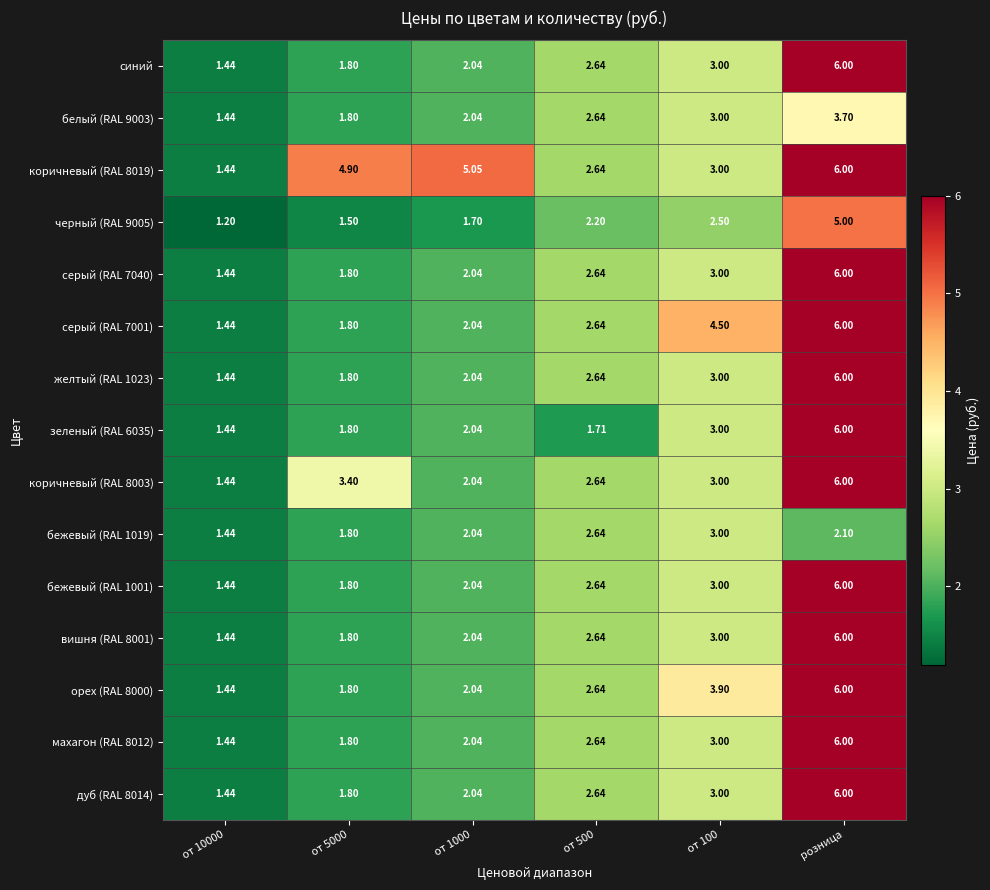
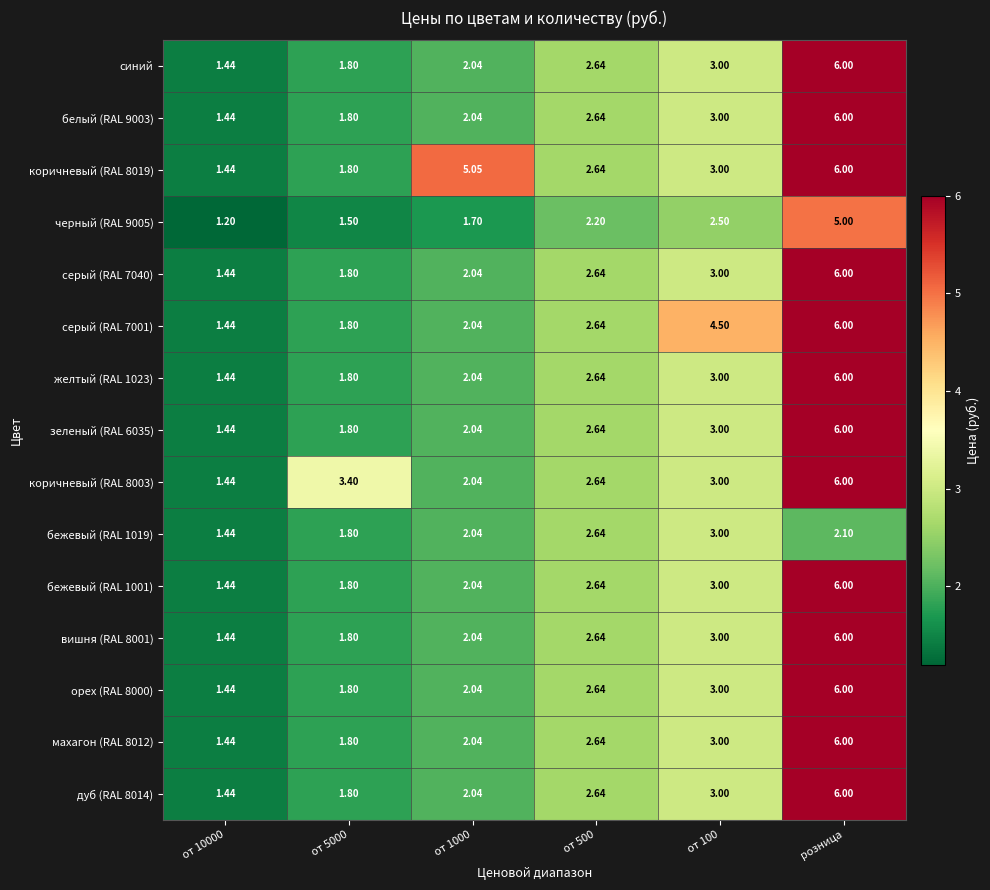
белый (RAL 9003), розница: 3.70 -> 6.00
коричневый (RAL 8019), от 5000: 4.90 -> 1.80
зеленый (RAL 6035), от 500: 1.71 -> 2.64
орех (RAL 8000), от 100: 3.90 -> 3.00
